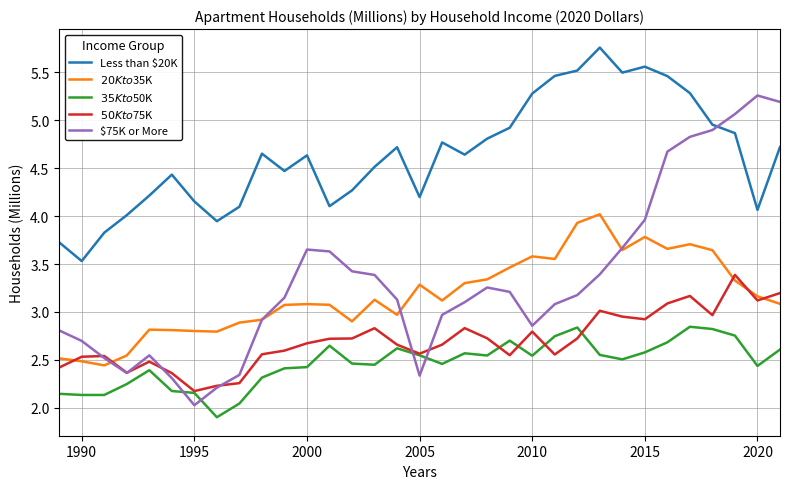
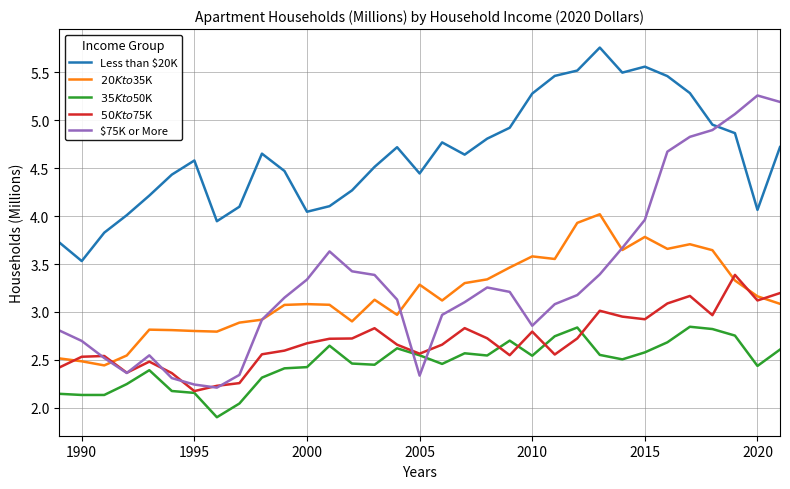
Less than $20K, 1995: 4.2 -> 4.6
$75K or More, 1995: 2.0 -> 2.2
Less than $20K, 2000: 4.6 -> 4.0
$75K or More, 2000: 3.7 -> 3.3
Less than $20K, 2005: 4.2 -> 4.4
